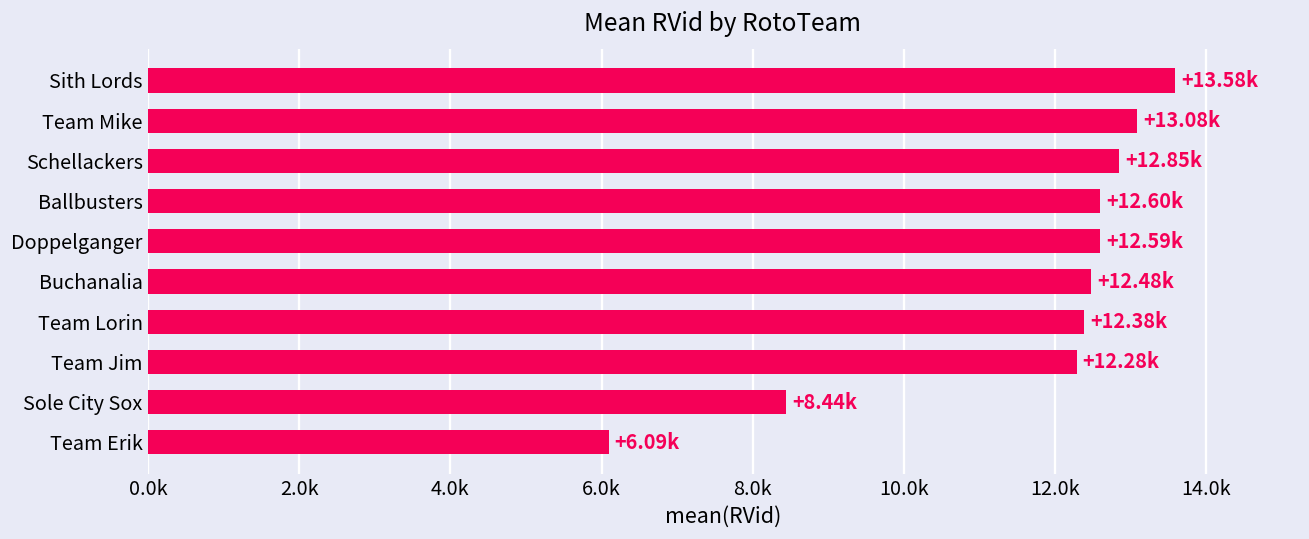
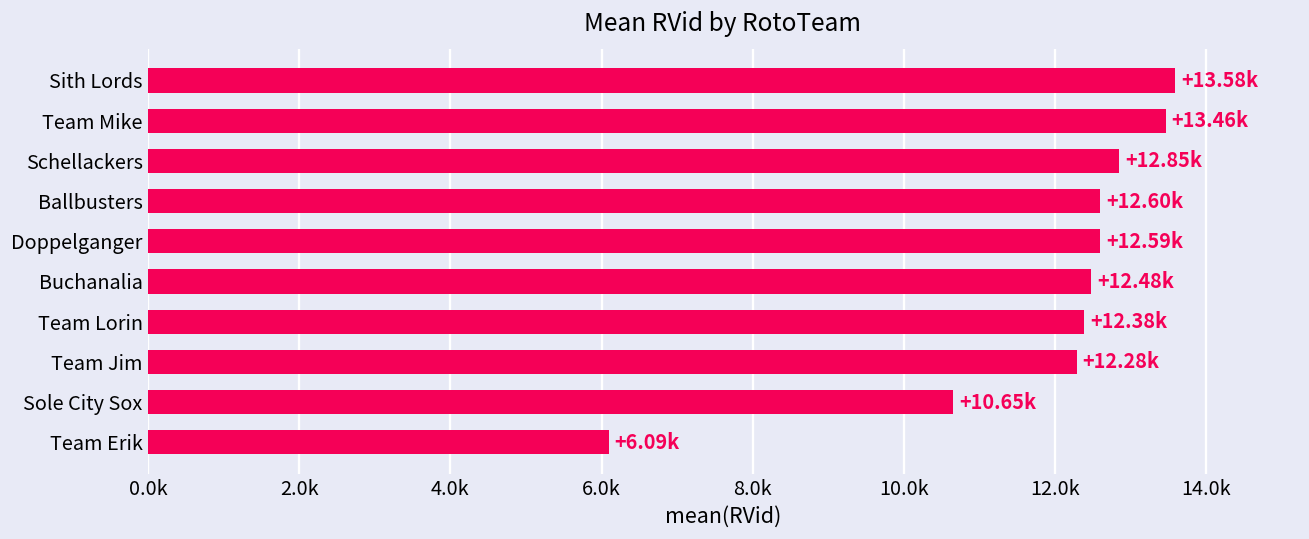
Team Mike: +13.08k -> +13.46k
Sole City Sox: +8.44k -> +10.65k
